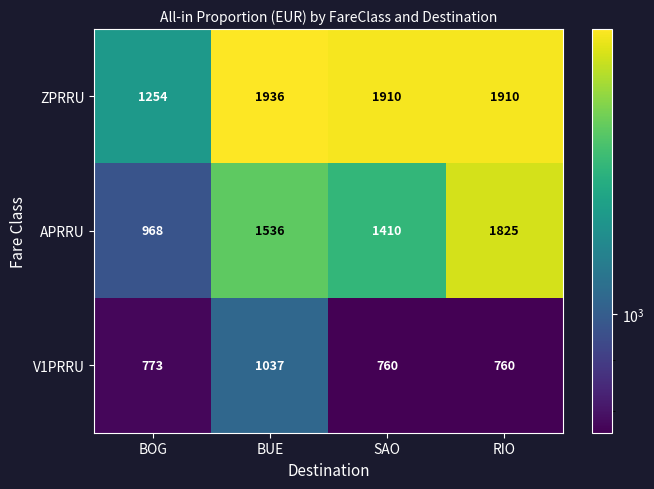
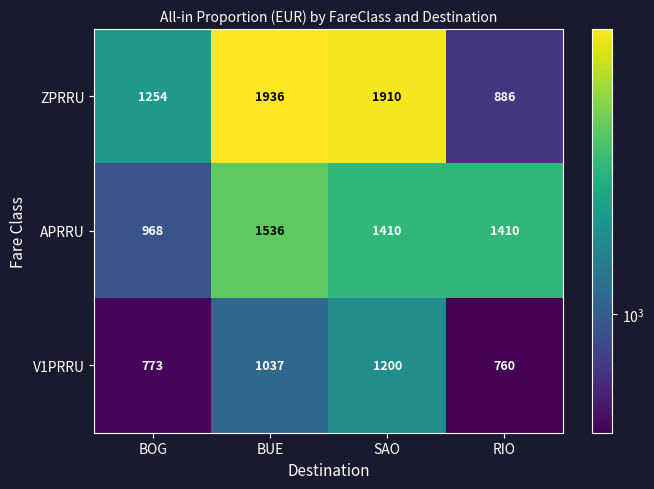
ZPRRU, RIO: 1910 -> 886
APRRU, RIO: 1825 -> 1410
V1PRRU, SAO: 760 -> 1200
